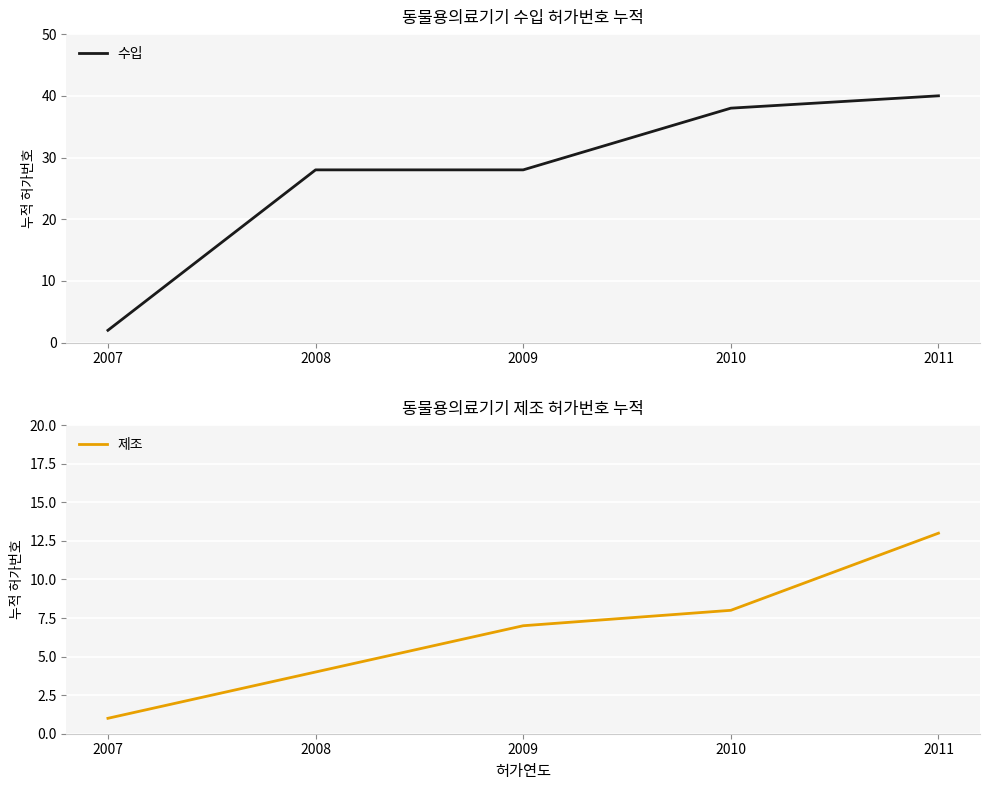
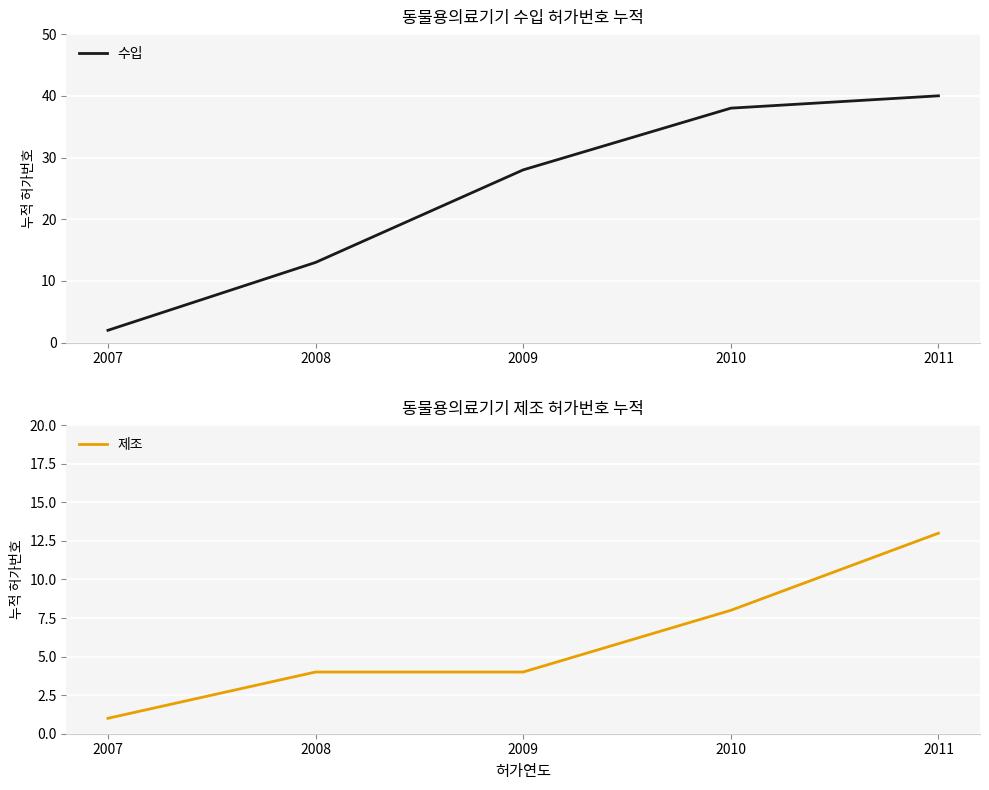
동물용의료기기 수입 허가번호 누적, 2008: 28 -> 13
동물용의료기기 제조 허가번호 누적, 2009: 7 -> 4
